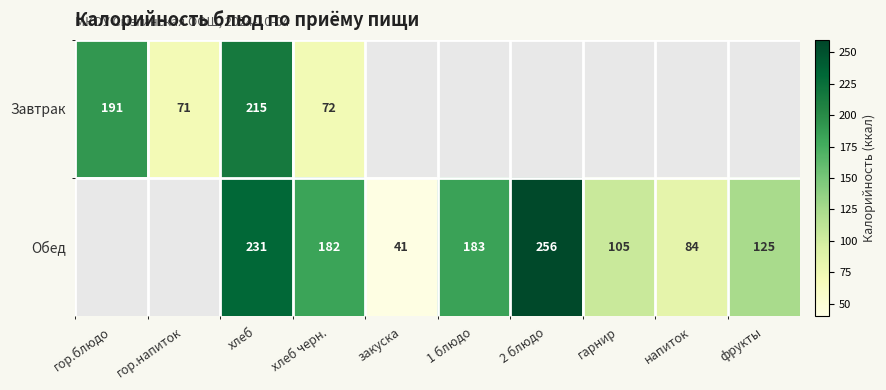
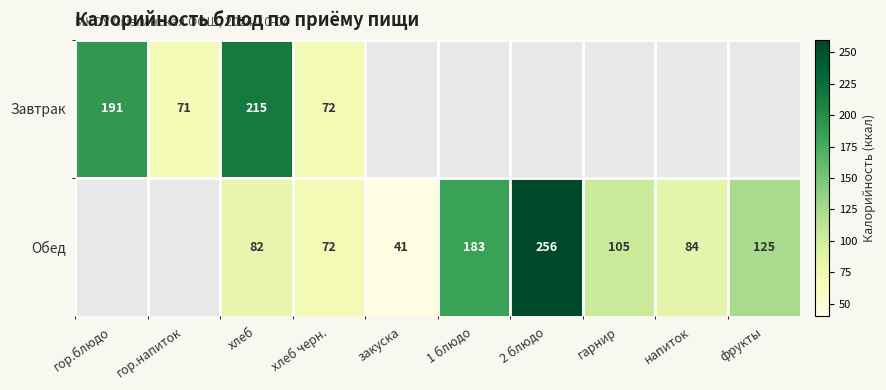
Обед, хлеб: 231 -> 82
Обед, хлеб черн.: 182 -> 72
